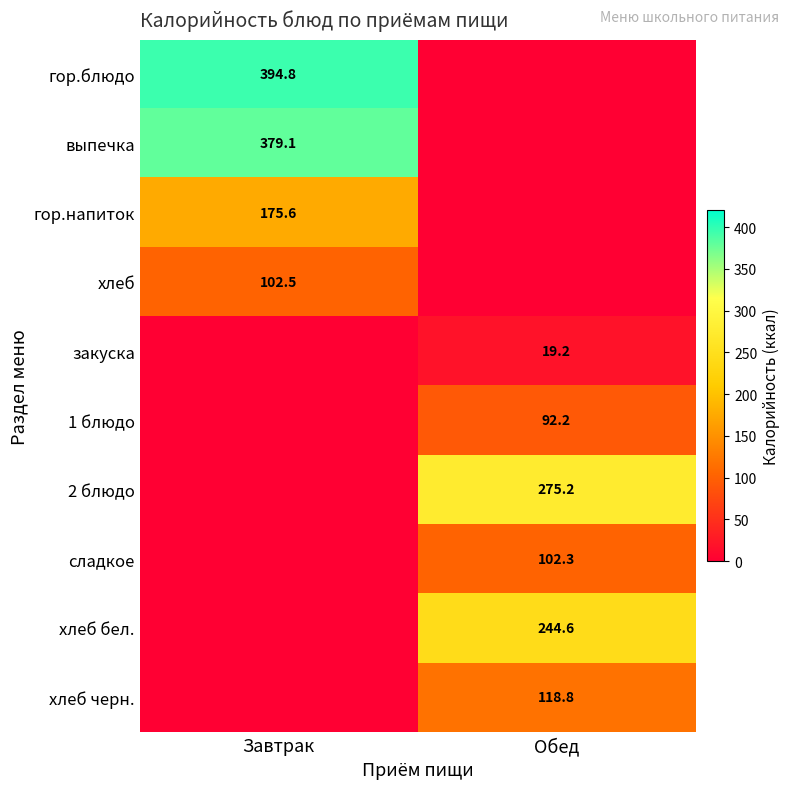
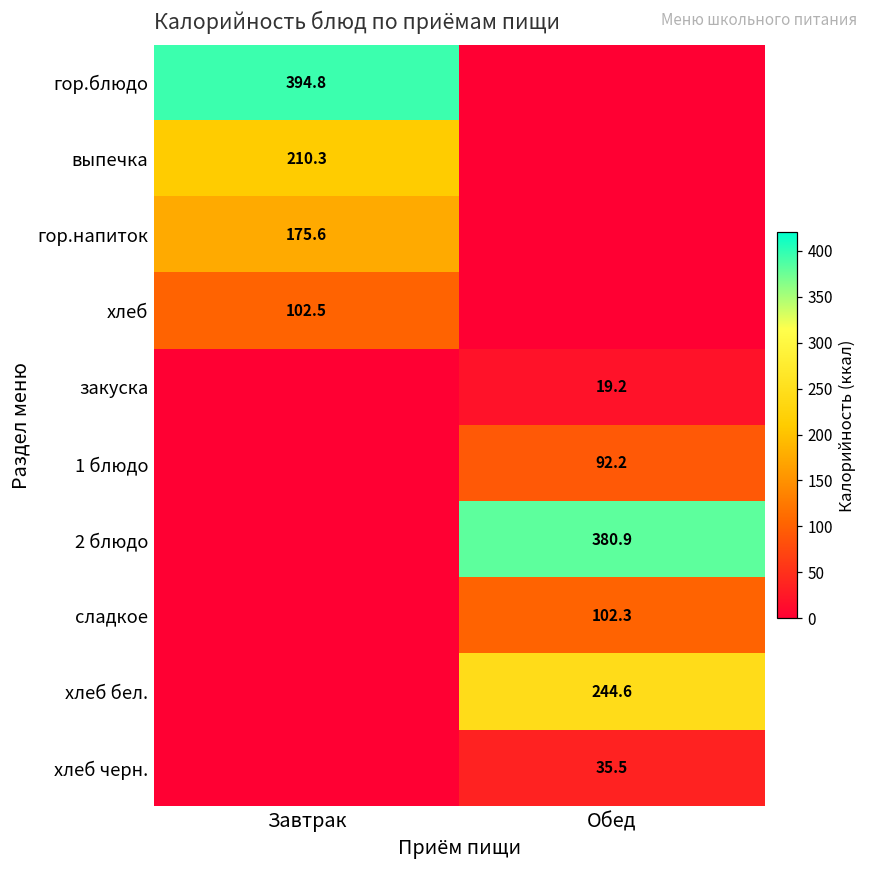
выпечка, Завтрак: 379.1 -> 210.3
2 блюдо, Обед: 275.2 -> 380.9
хлеб черн., Обед: 118.8 -> 35.5
